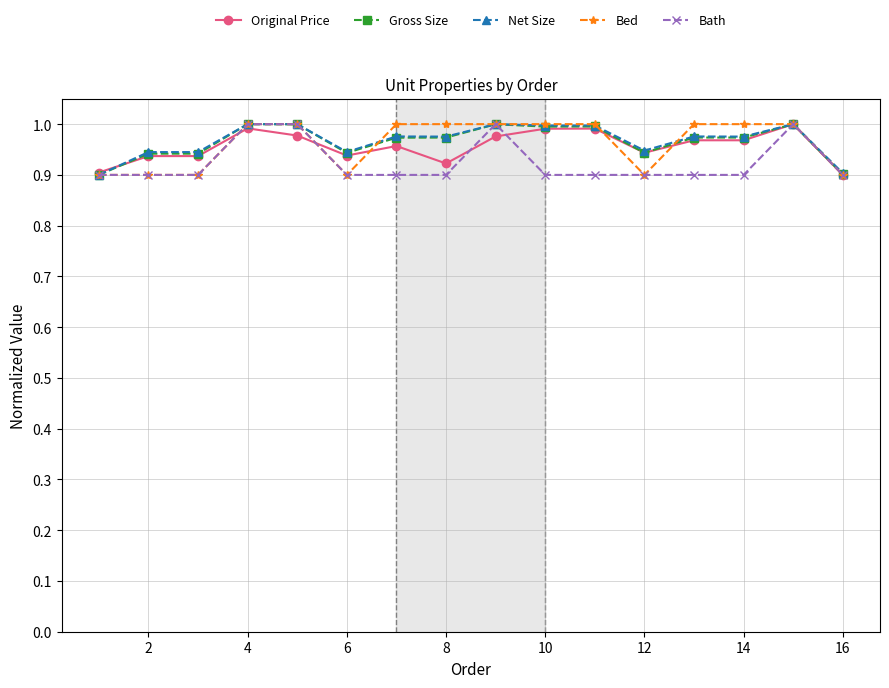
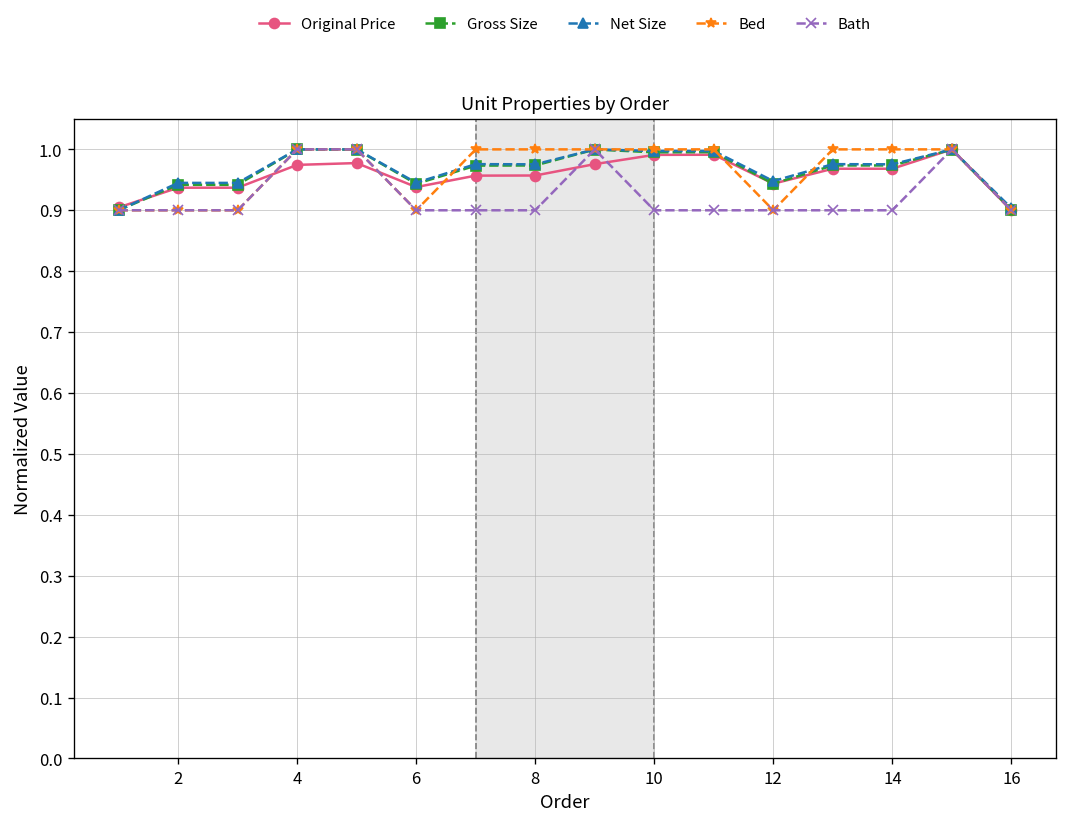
Original Price, 4: 0.99 -> 0.97
Original Price, 8: 0.92 -> 0.96
